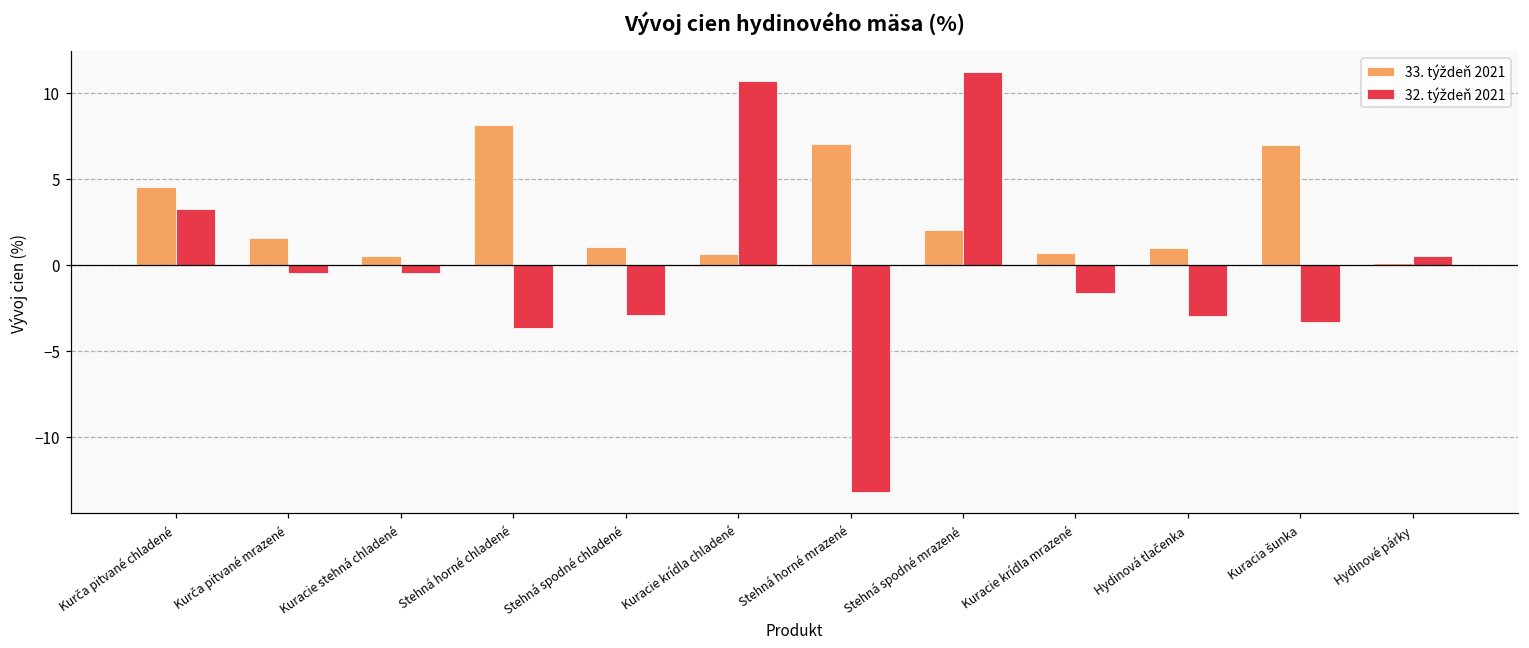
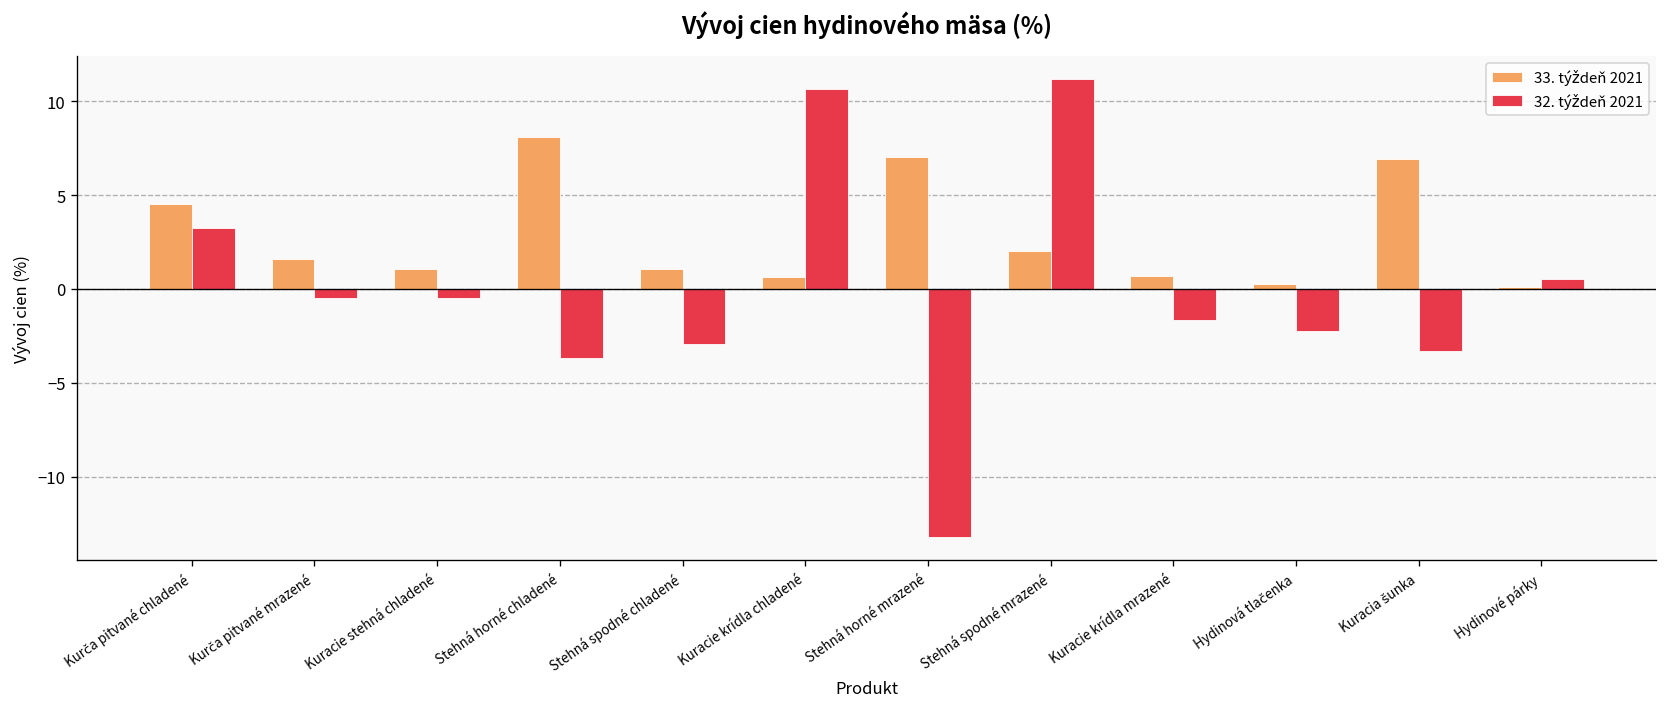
33. týždeň 2021, Kuracie stehná chladené: 0.5 -> 1.1
33. týždeň 2021, Hydinová tlačenka: 1.0 -> 0.3
32. týždeň 2021, Hydinová tlačenka: -3.0 -> -2.2
